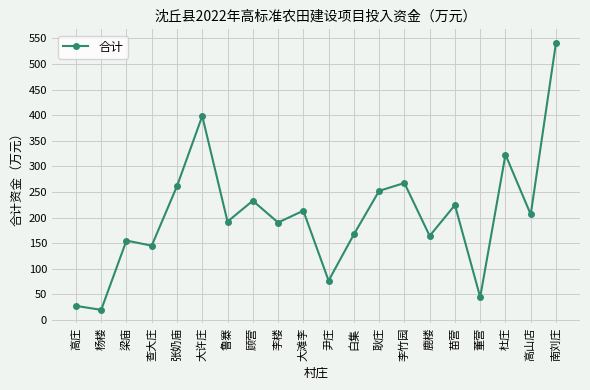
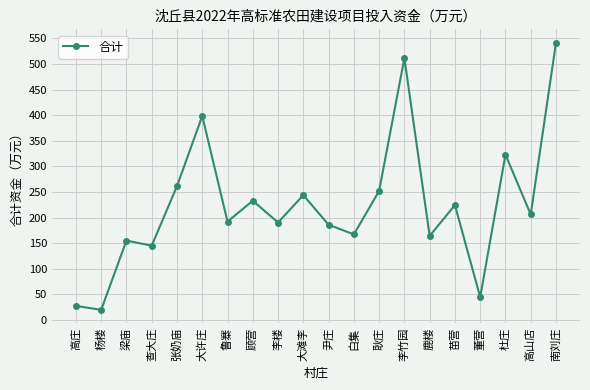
大滩李: 210 -> 240
尹庄: 80 -> 190
李竹园: 270 -> 510
